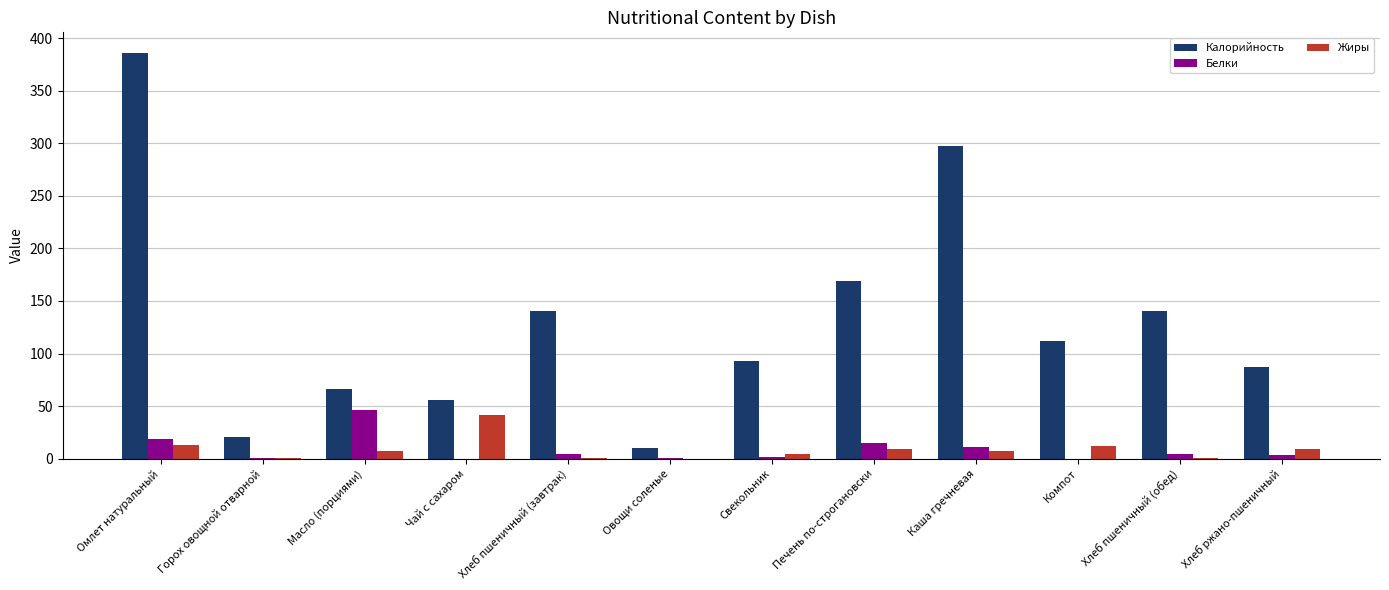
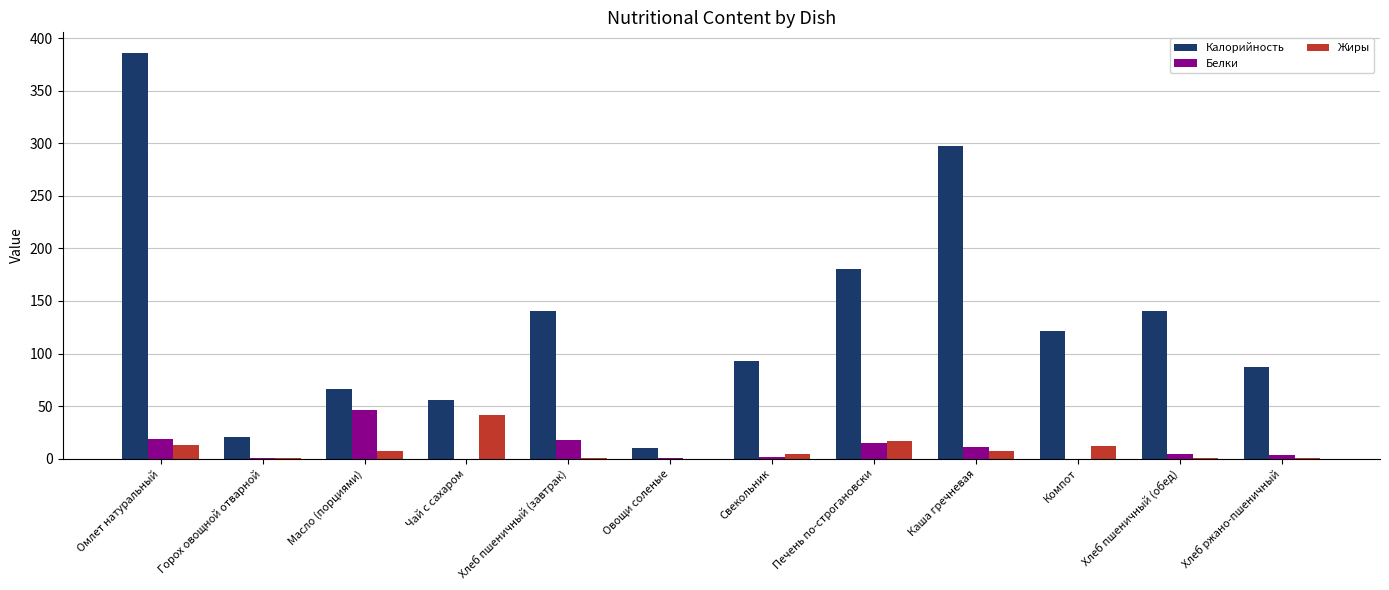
Белки, Хлеб пшеничный (завтрак): 5 -> 18
Калорийность, Печень по-строгановски: 169 -> 180
Жиры, Печень по-строгановски: 9 -> 17
Калорийность, Компот: 112 -> 122
Жиры, Хлеб ржано-пшеничный: 9 -> 1
